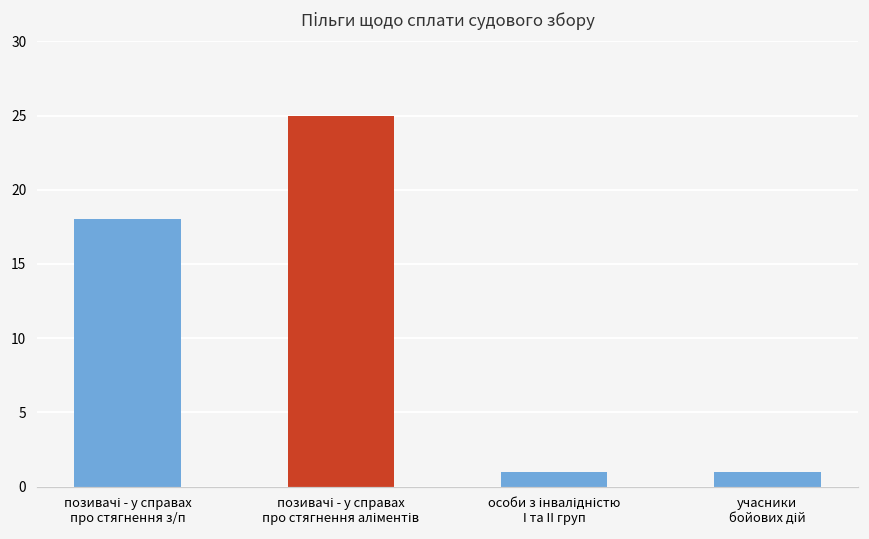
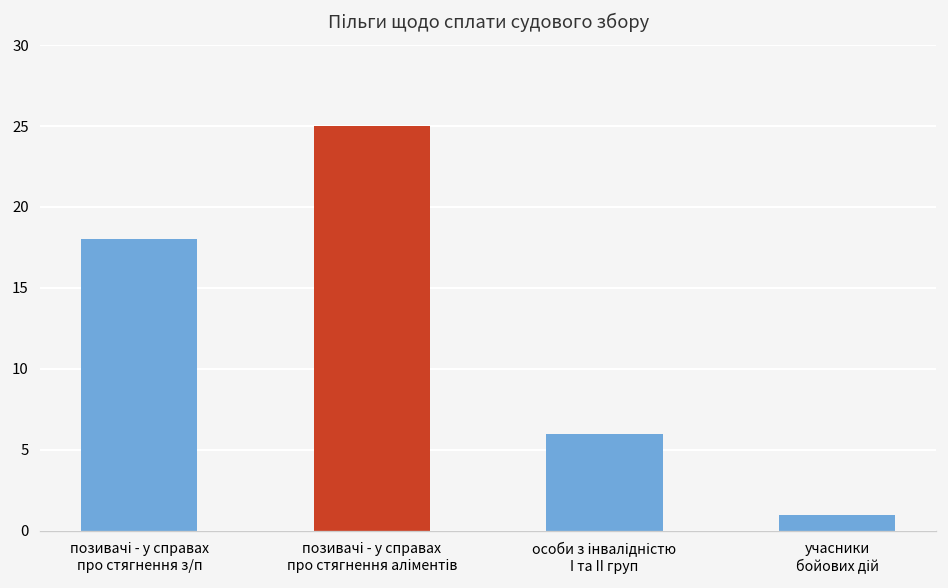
особи з інвалідністю I та II груп: 1 -> 6
